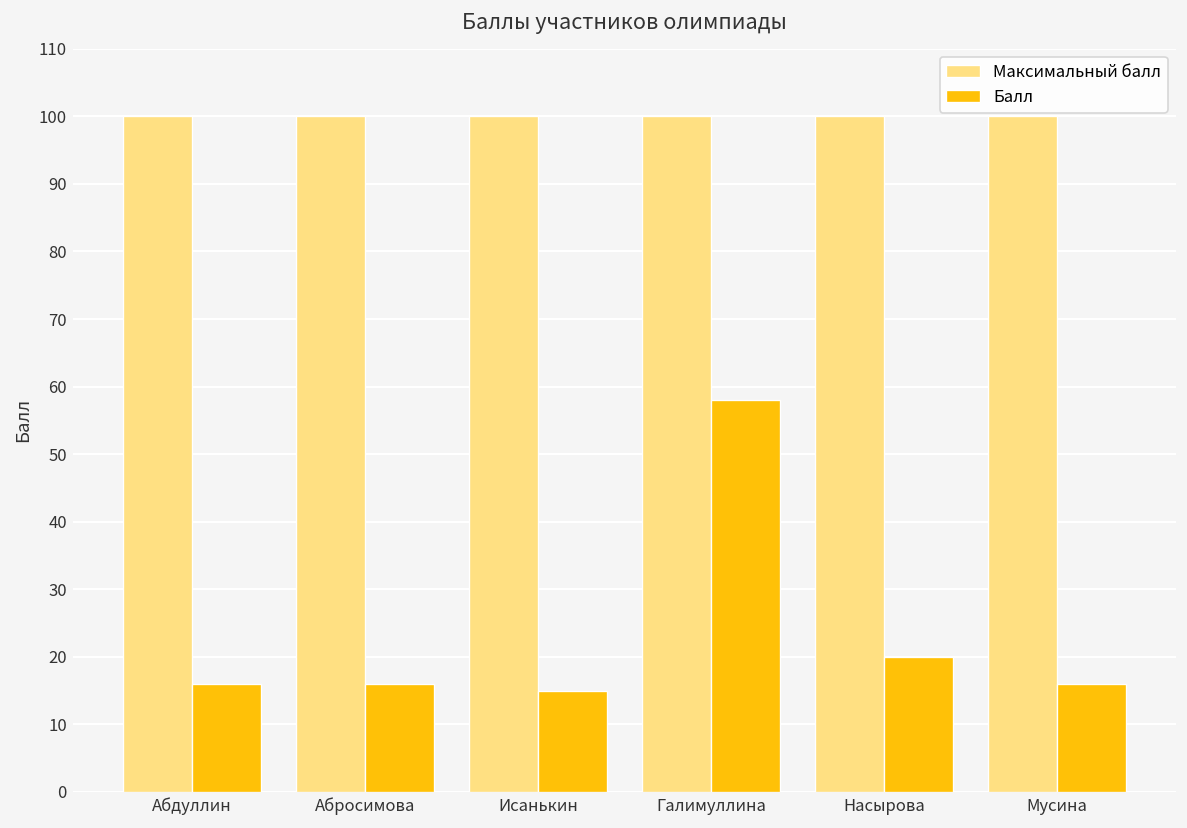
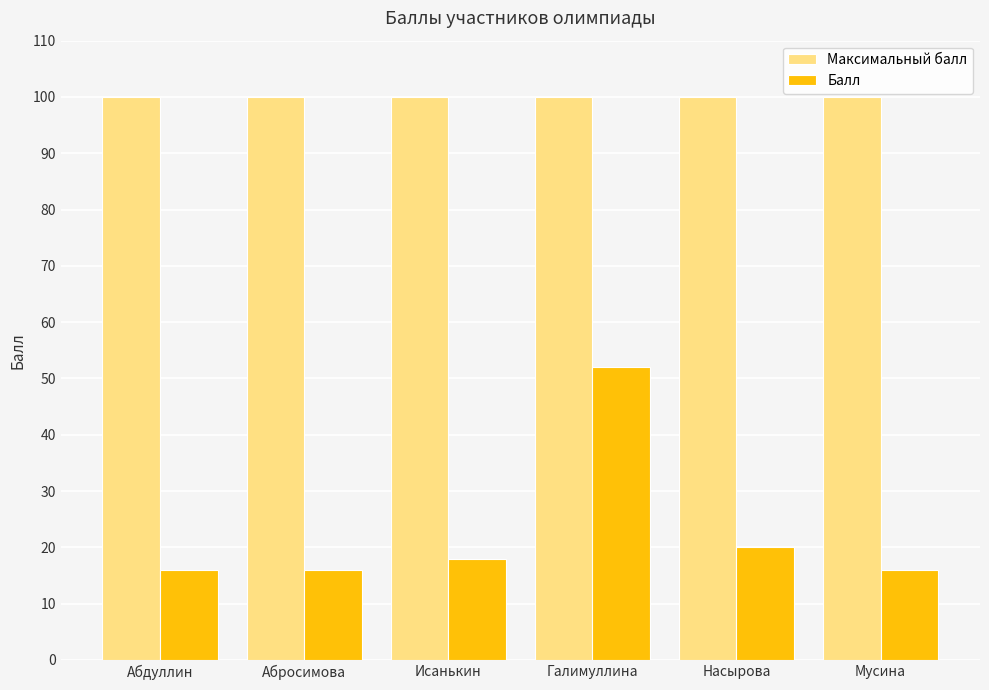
Балл, Исанькин: 15 -> 18
Балл, Галимуллина: 58 -> 52
